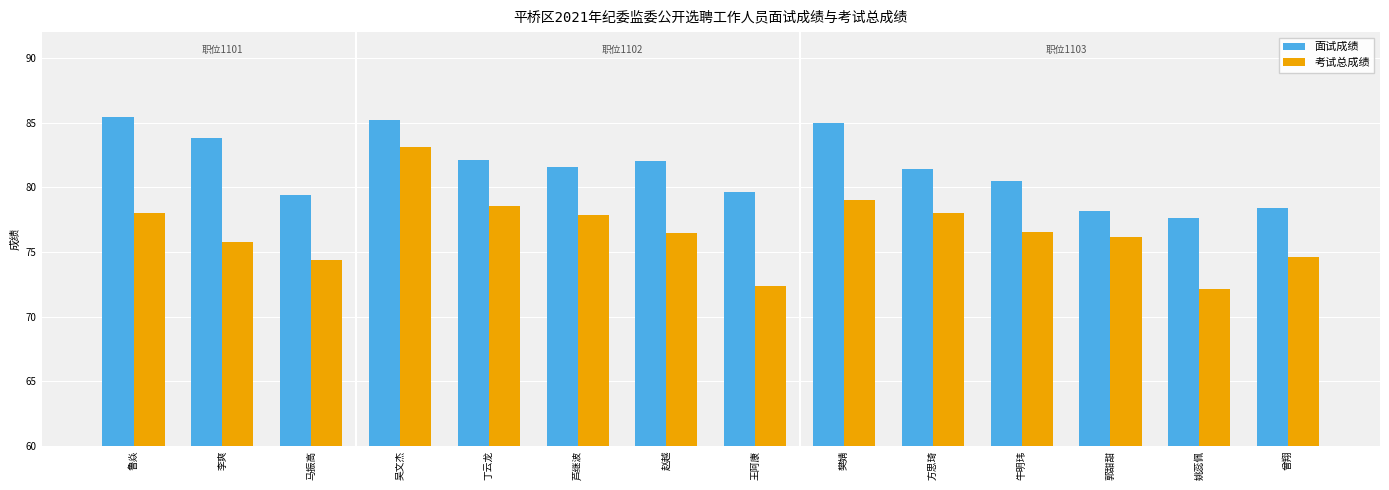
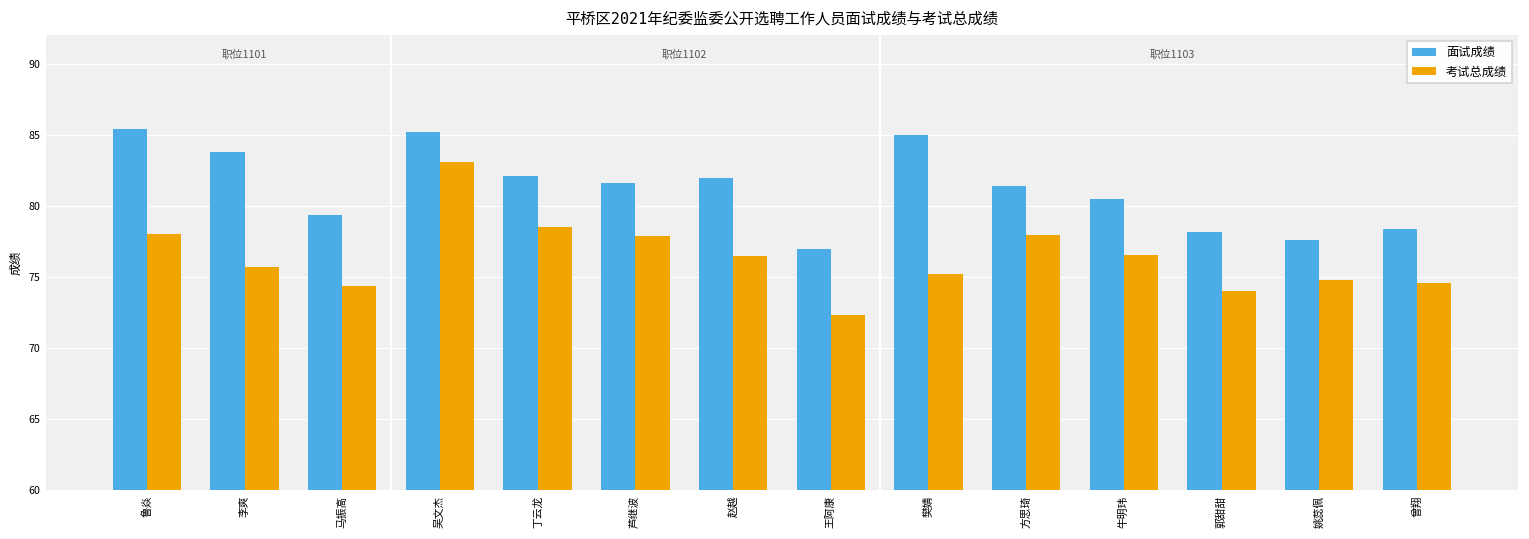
面试成绩, 王阿康: 79.6 -> 77.0
考试总成绩, 樊婧: 79.0 -> 75.2
考试总成绩, 郭甜甜: 76.1 -> 74.0
考试总成绩, 姚蕊佩: 72.1 -> 74.8
